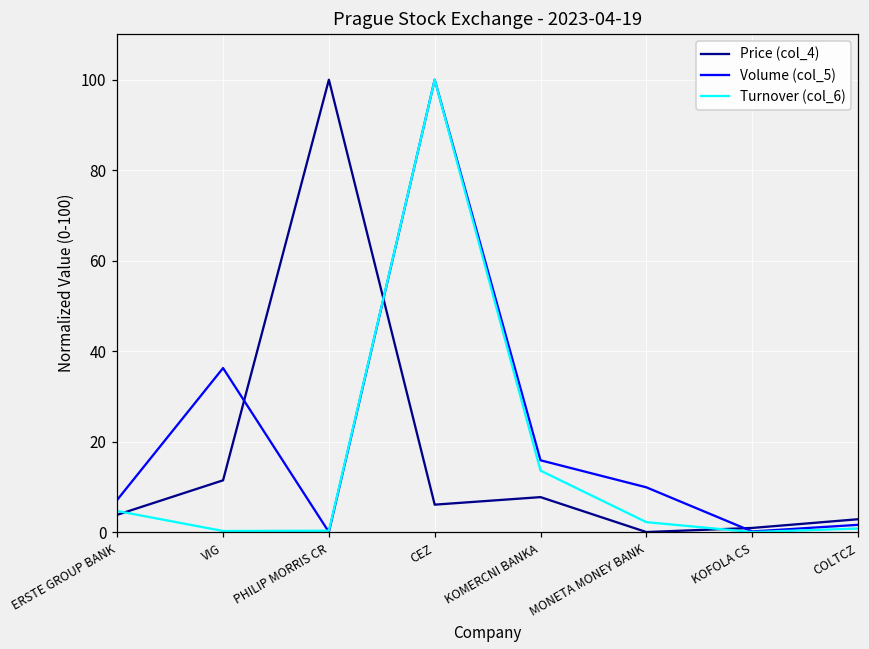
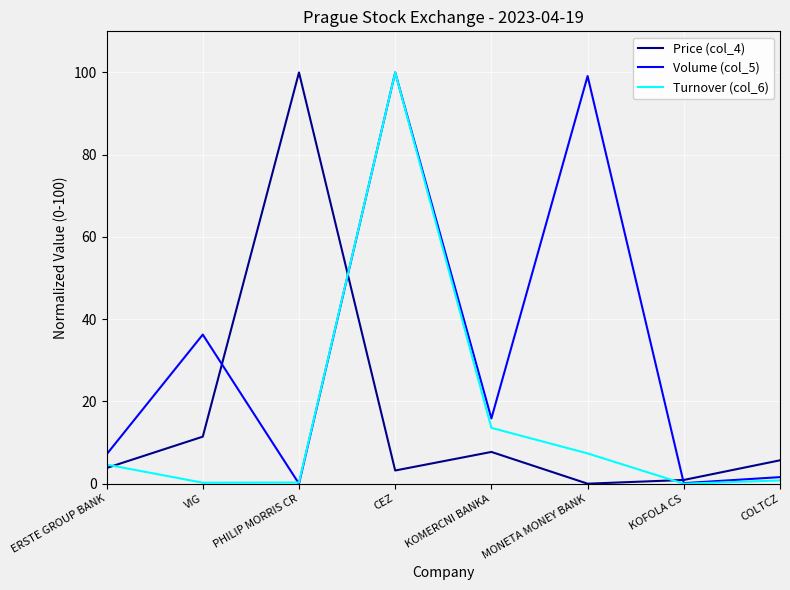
Price (col_4), CEZ: 6 -> 3
Volume (col_5), MONETA MONEY BANK: 10 -> 99
Turnover (col_6), MONETA MONEY BANK: 2 -> 7
Price (col_4), COLTCZ: 3 -> 6
